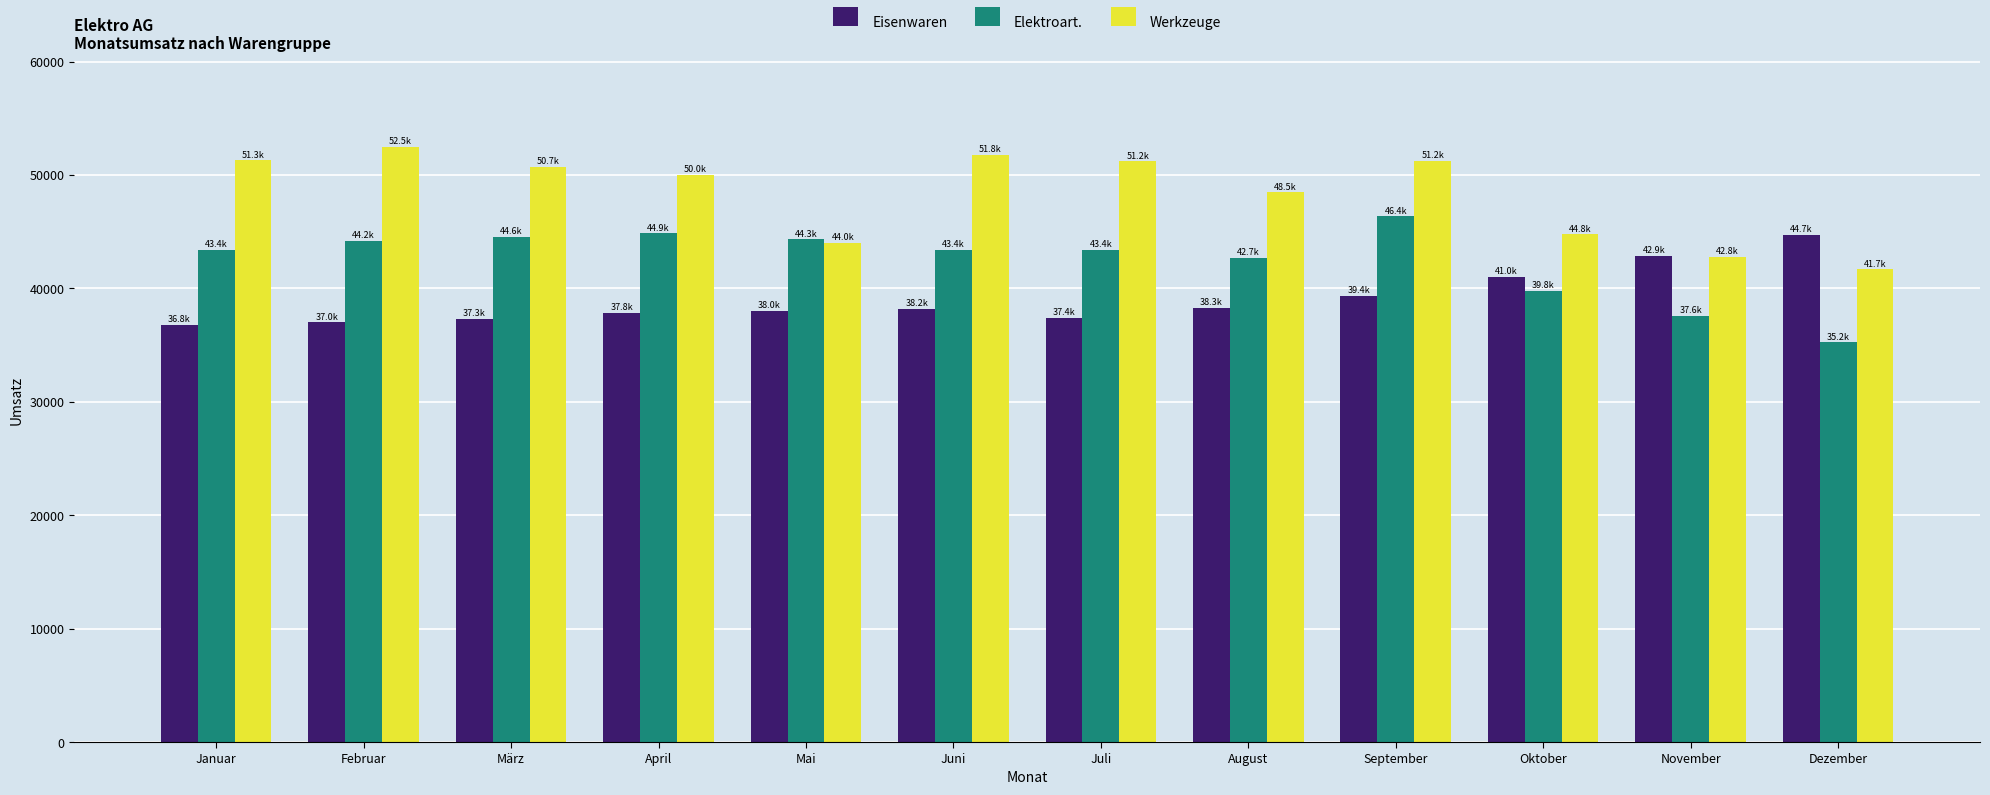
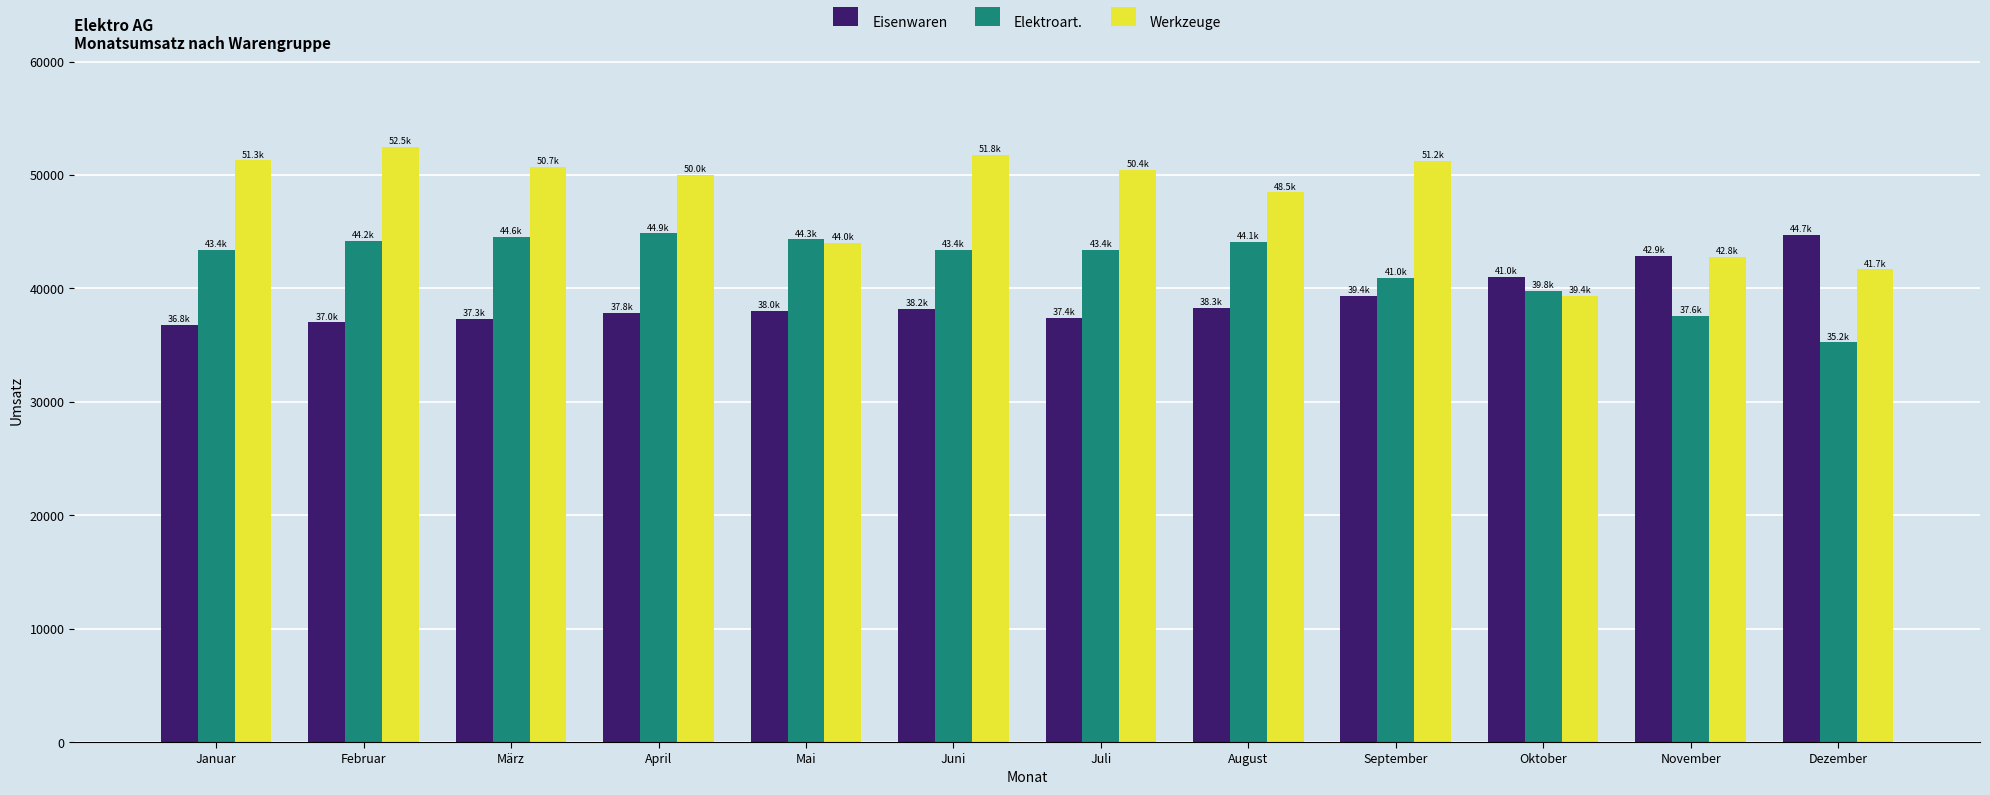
Werkzeuge, Juli: 51.2k -> 50.4k
Elektroart., August: 42.7k -> 44.1k
Elektroart., September: 46.4k -> 41.0k
Werkzeuge, Oktober: 44.8k -> 39.4k
